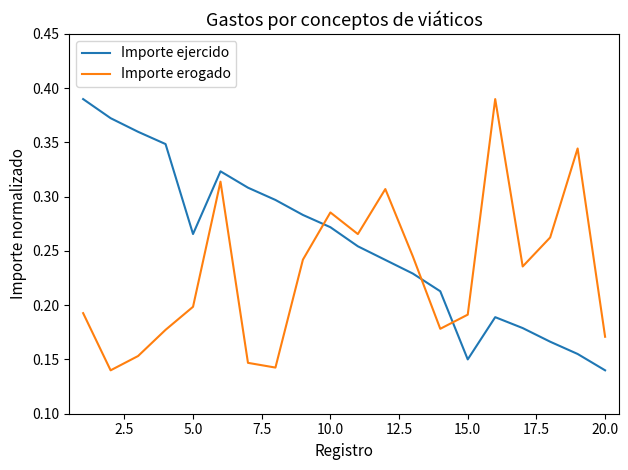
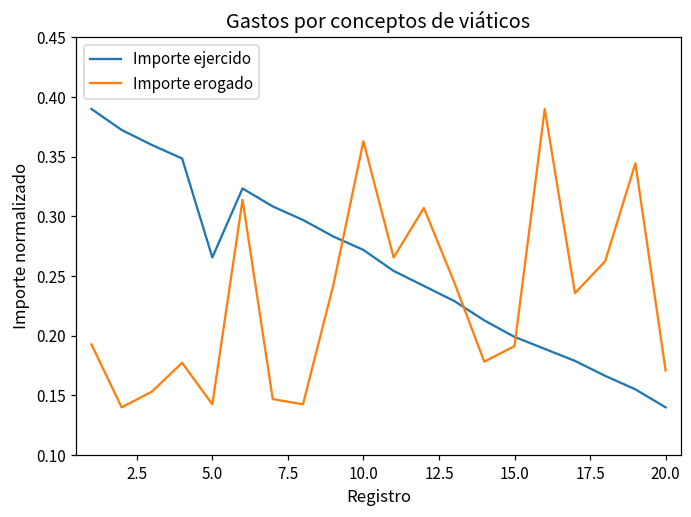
Importe erogado, 5.0: 0.199 -> 0.143
Importe erogado, 10.0: 0.286 -> 0.363
Importe ejercido, 15.0: 0.150 -> 0.199
